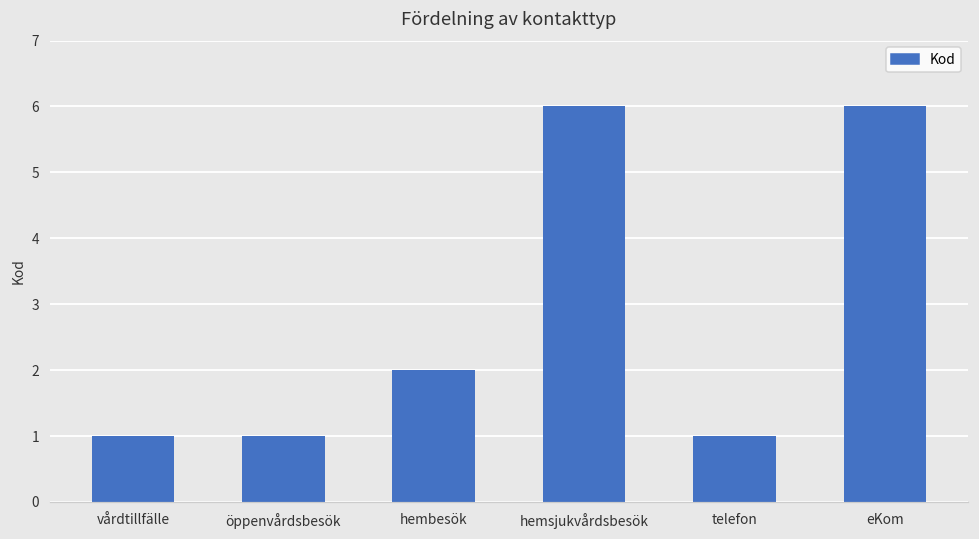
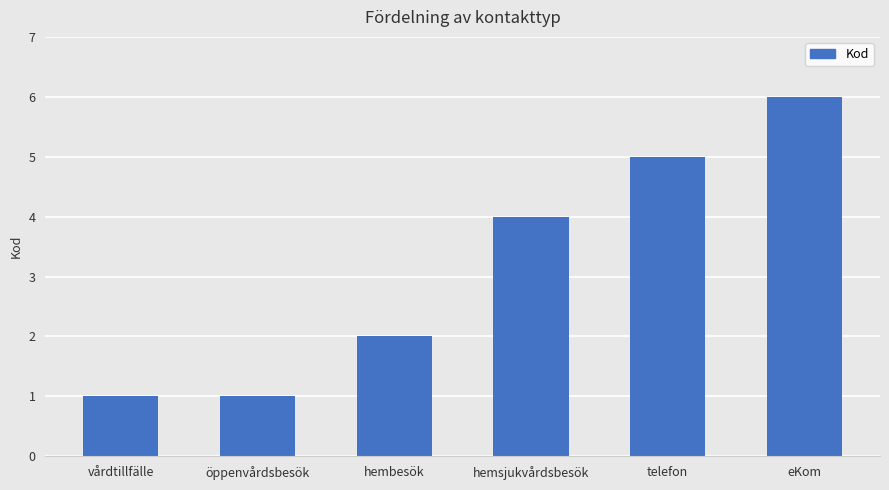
hemsjukvårdsbesök: 6 -> 4
telefon: 1 -> 5
